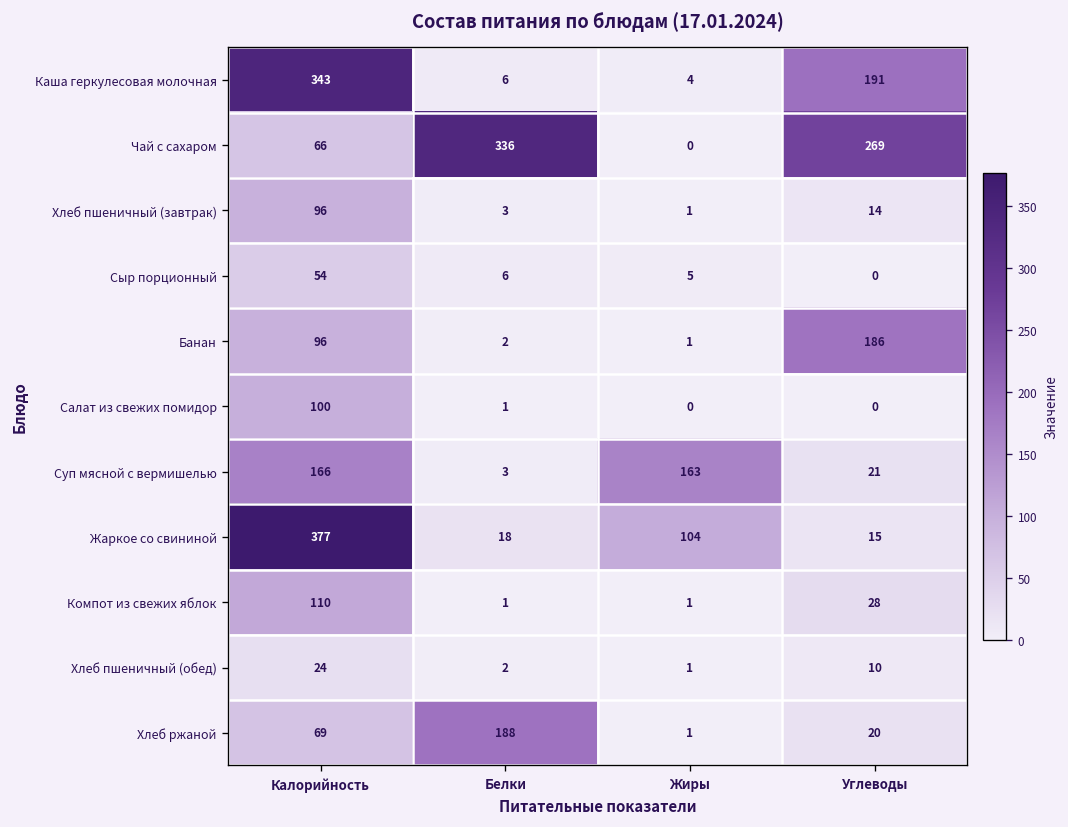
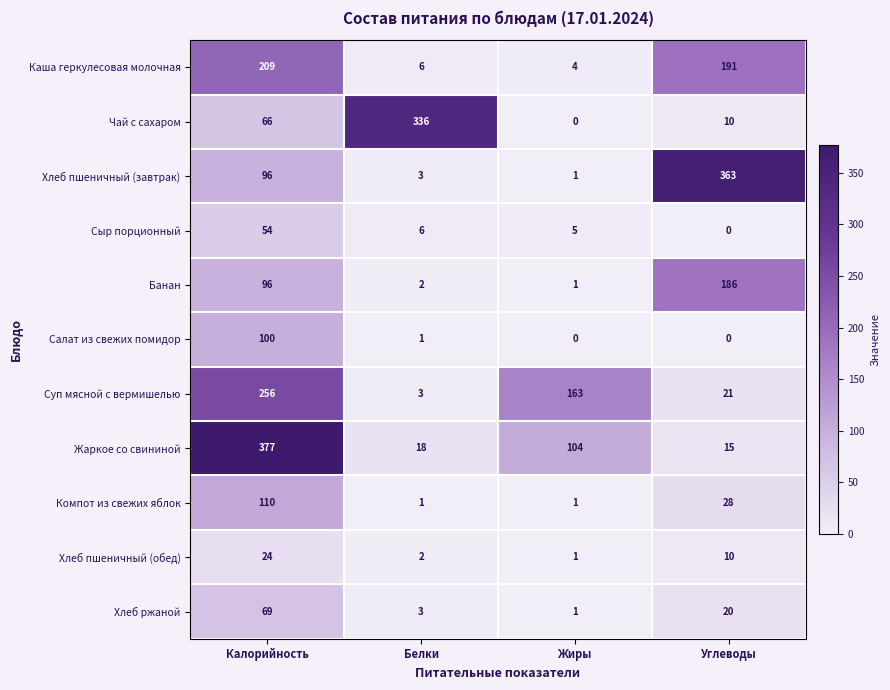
Каша геркулесовая молочная, Калорийность: 343 -> 209
Чай с сахаром, Углеводы: 269 -> 10
Хлеб пшеничный (завтрак), Углеводы: 14 -> 363
Суп мясной с вермишелью, Калорийность: 166 -> 256
Хлеб ржаной, Белки: 188 -> 3
